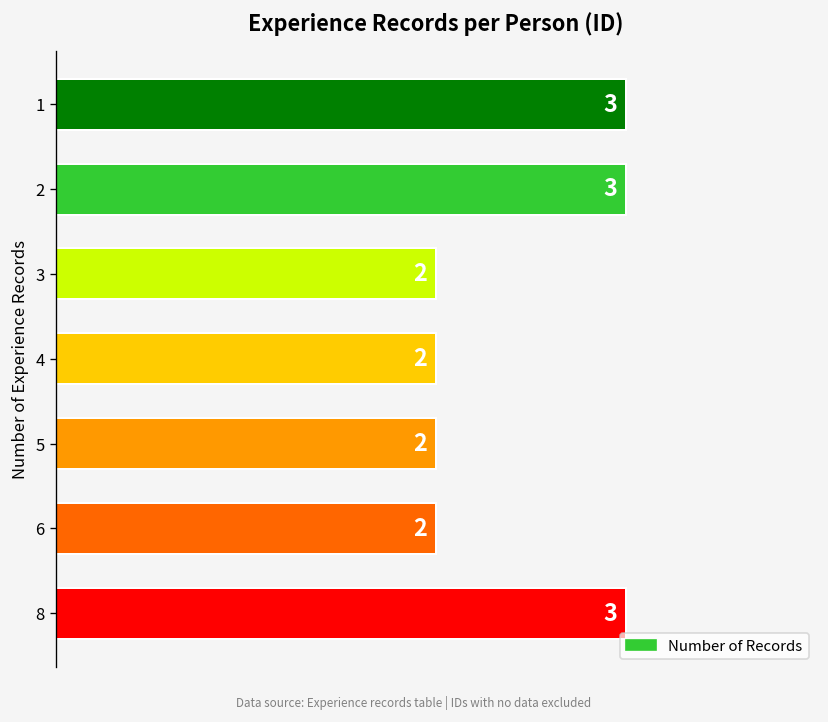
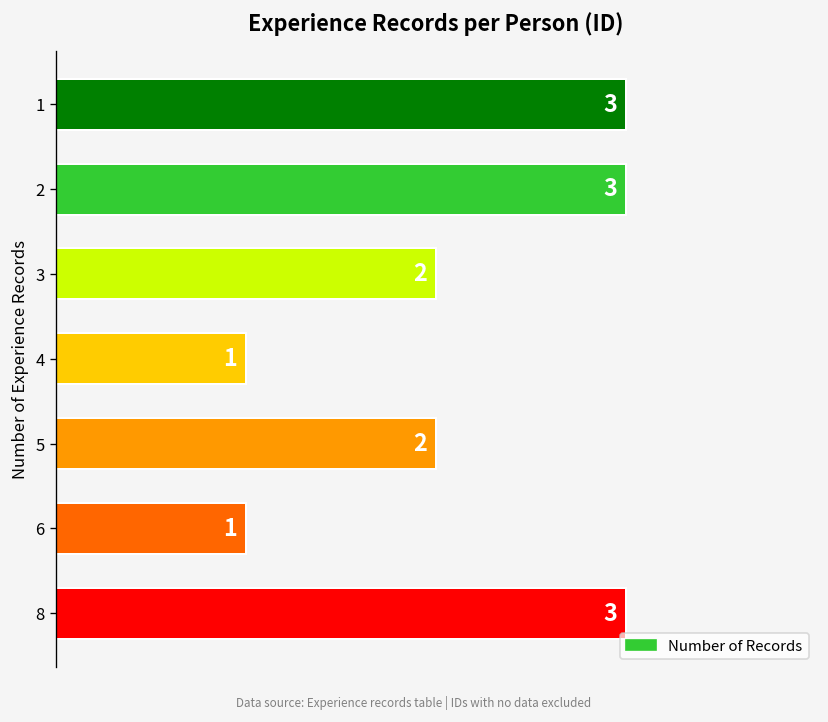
4: 2 -> 1
6: 2 -> 1
